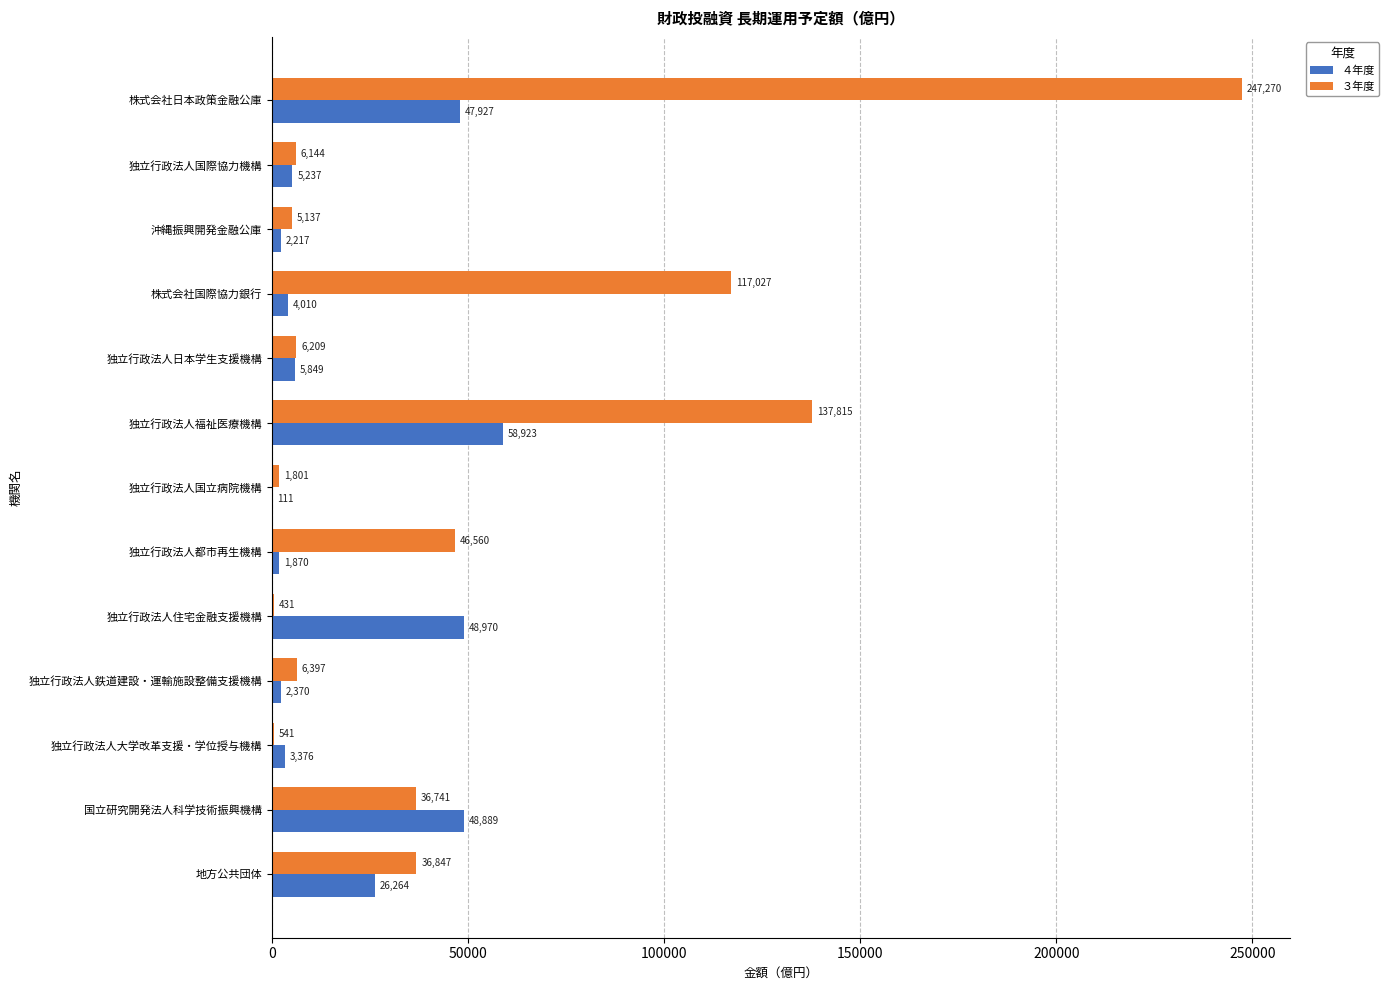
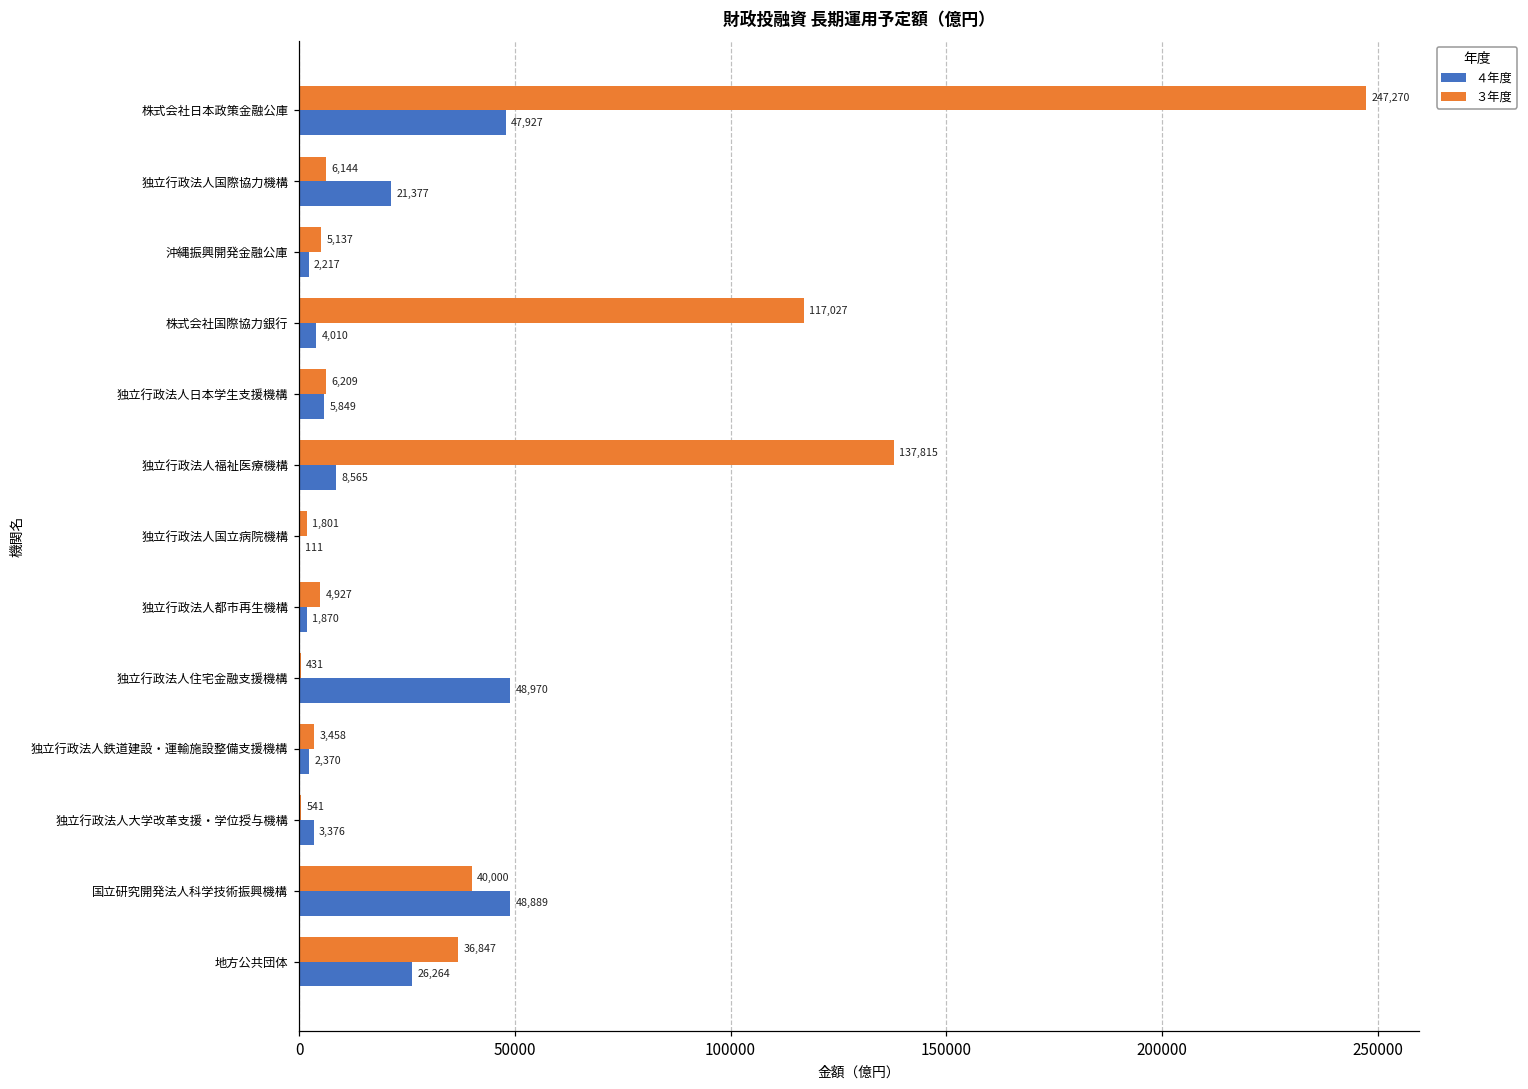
４年度, 独立行政法人国際協力機構: 5,237 -> 21,377
４年度, 独立行政法人福祉医療機構: 58,923 -> 8,565
３年度, 独立行政法人都市再生機構: 46,560 -> 4,927
３年度, 独立行政法人鉄道建設・運輸施設整備支援機構: 6,397 -> 3,458
３年度, 国立研究開発法人科学技術振興機構: 36,741 -> 40,000
